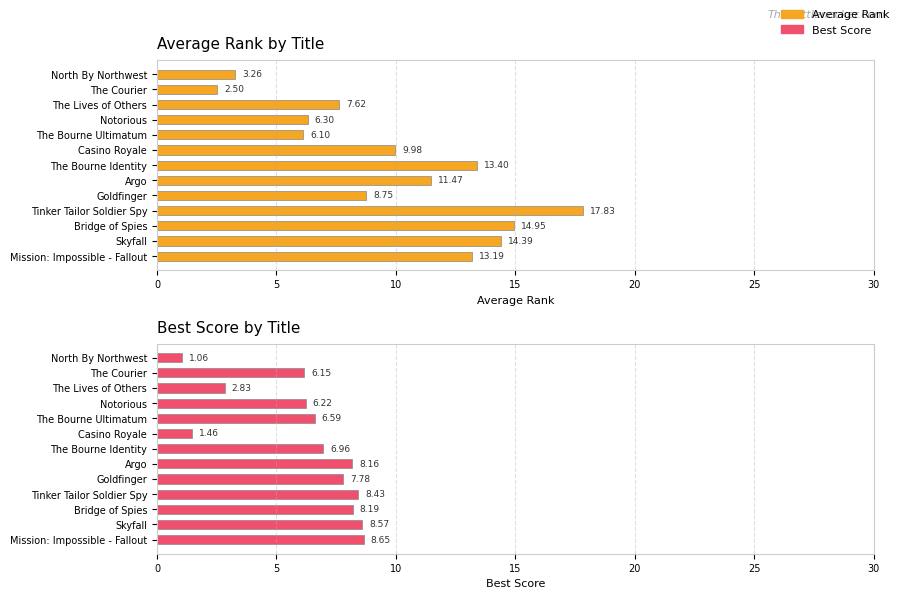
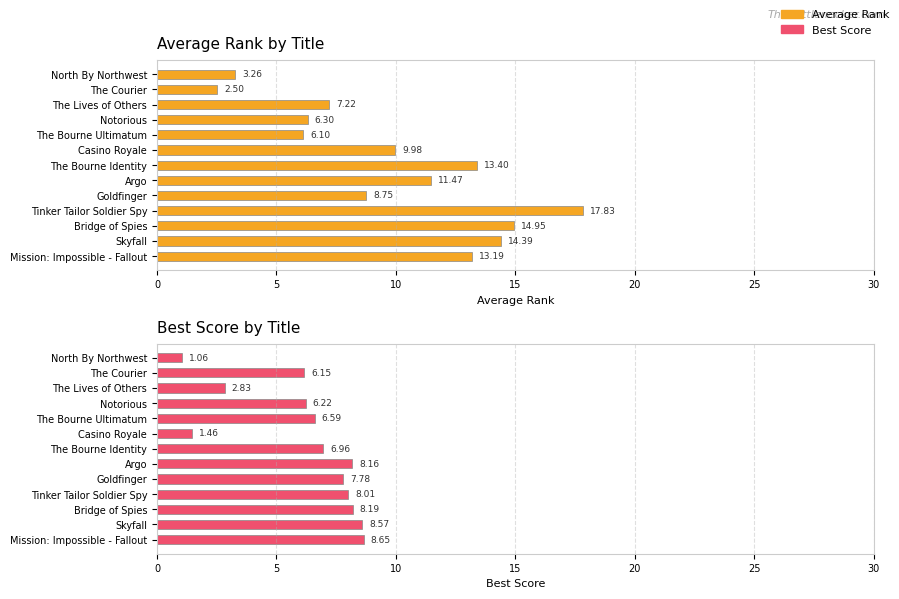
Average Rank by Title, The Lives of Others: 7.62 -> 7.22
Best Score by Title, Tinker Tailor Soldier Spy: 8.43 -> 8.01
